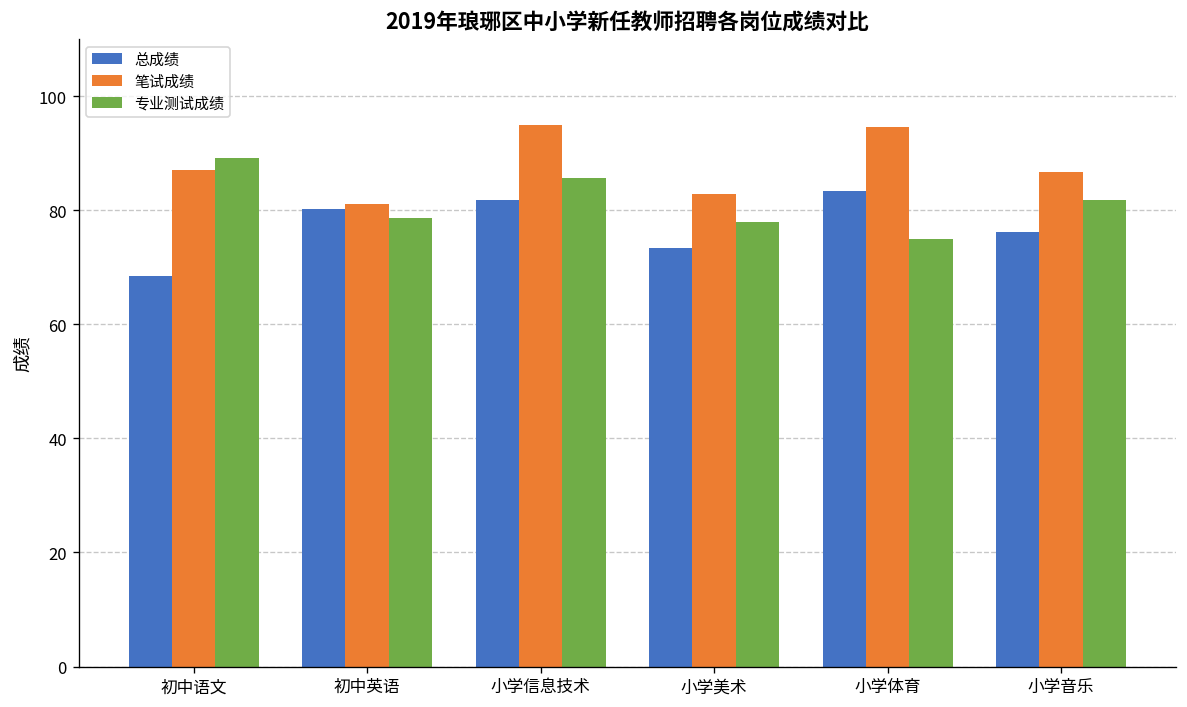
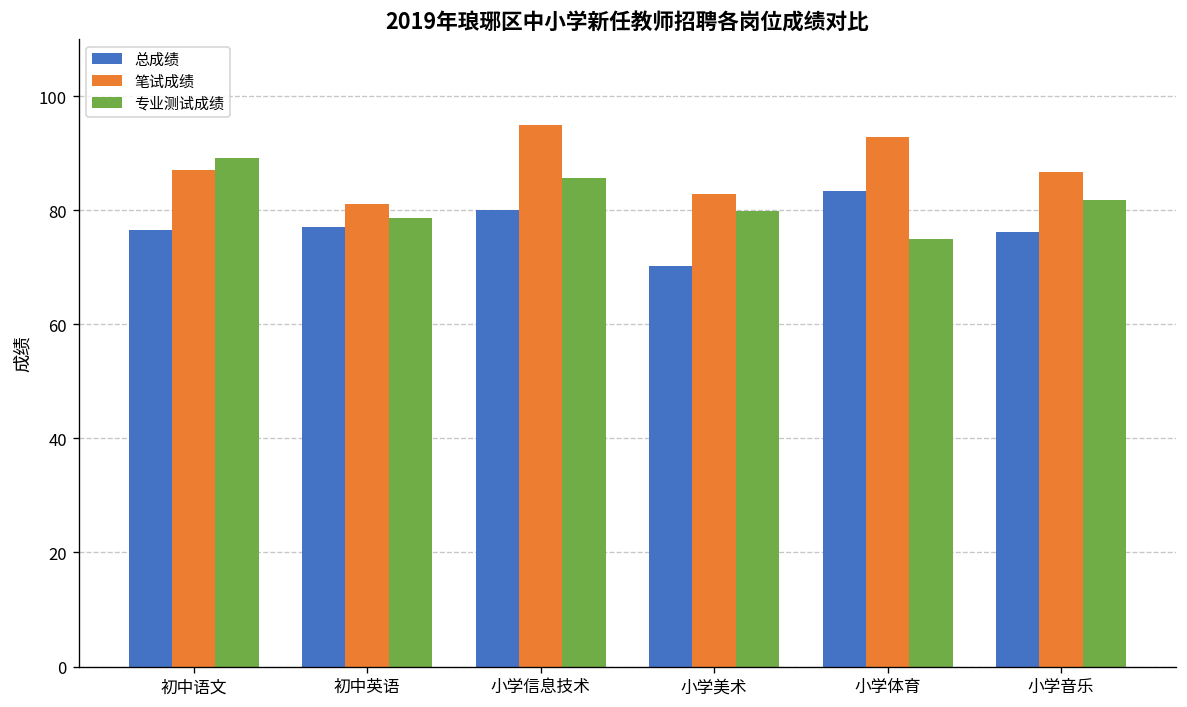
总成绩, 初中语文: 68 -> 76
总成绩, 初中英语: 80 -> 77
总成绩, 小学信息技术: 82 -> 80
总成绩, 小学美术: 73 -> 70
专业测试成绩, 小学美术: 78 -> 80
笔试成绩, 小学体育: 95 -> 93
